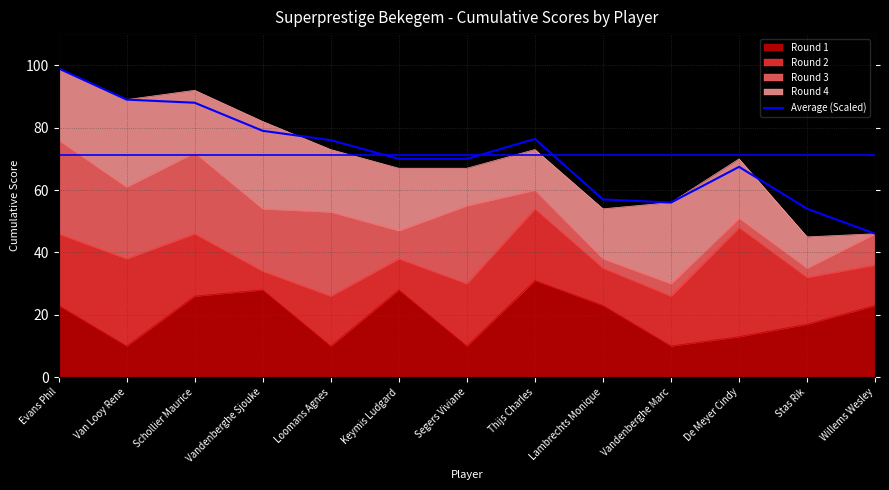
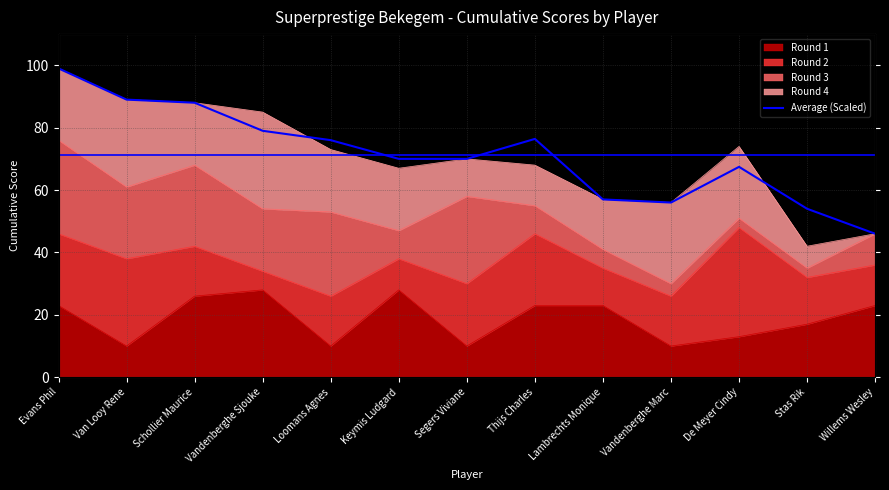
Round 2, Schollier Maurice: 20 -> 16
Round 4, Vandenberghe Sjouke: 28 -> 31
Round 3, Segers Viviane: 25 -> 28
Round 1, Thijs Charles: 31 -> 23
Round 3, Thijs Charles: 6 -> 9
Round 3, Lambrechts Monique: 3 -> 6
Round 4, De Meyer Cindy: 19 -> 23
Round 4, Stas Rik: 10 -> 7
